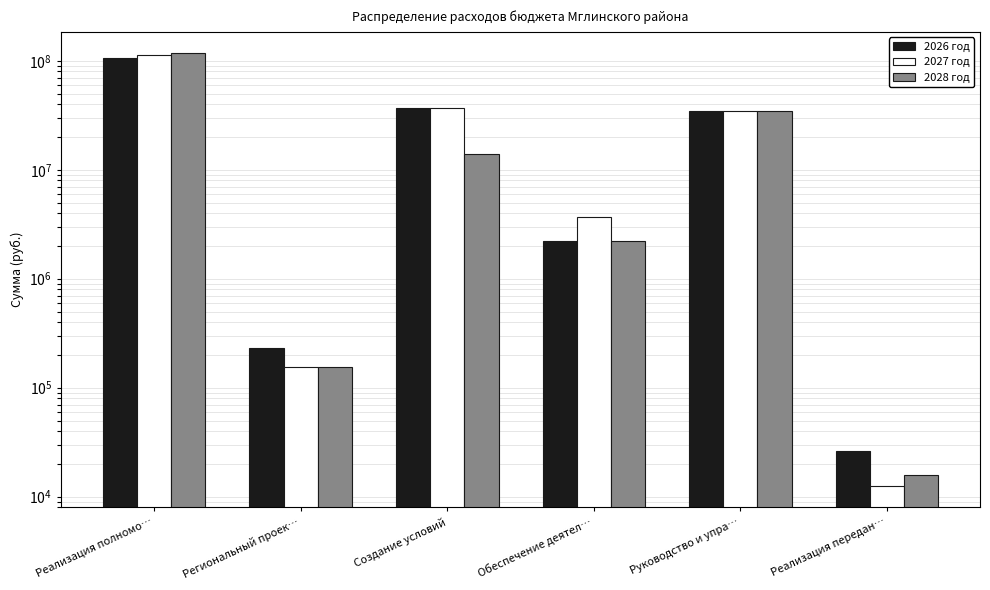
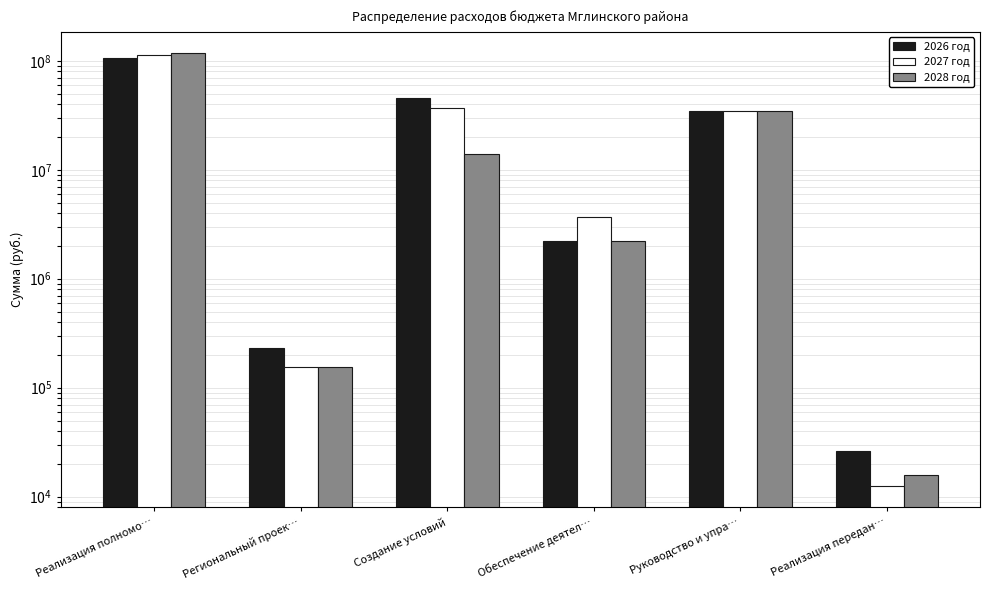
2026 год, Создание условий: 37000000 -> 46000000
